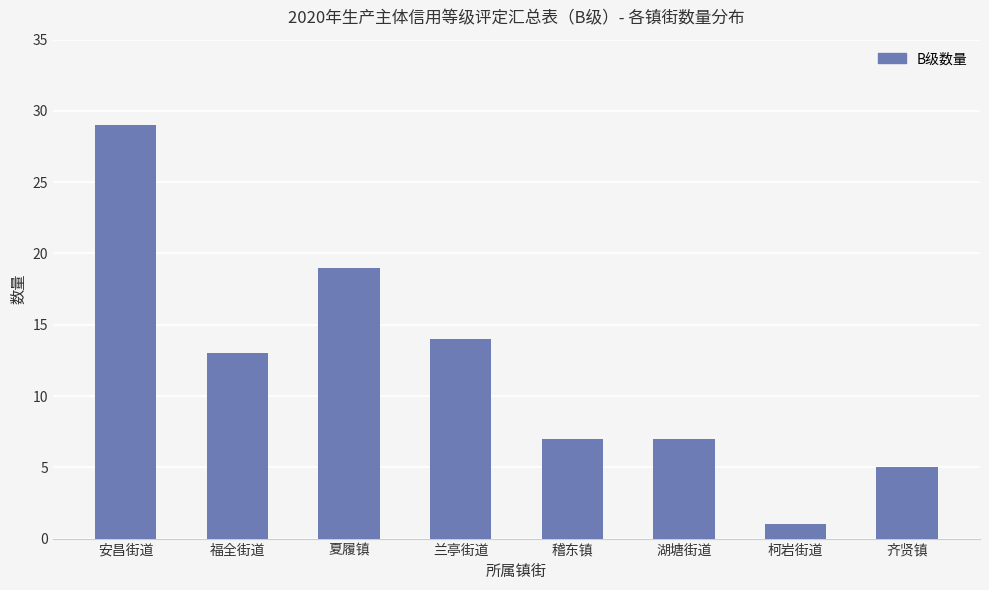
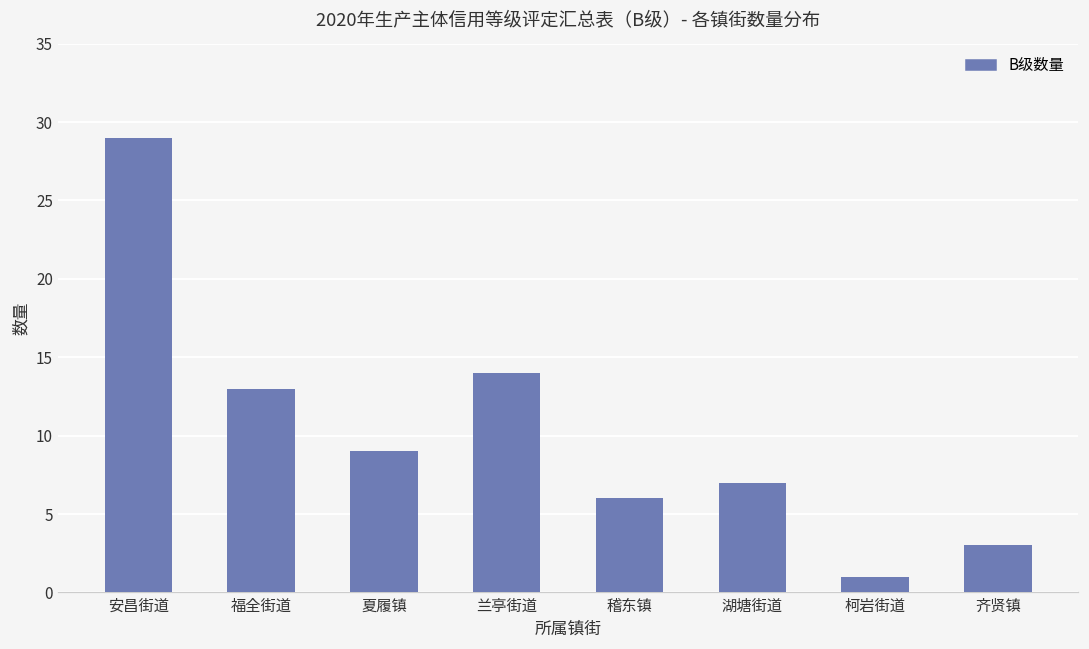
夏履镇: 19 -> 9
稽东镇: 7 -> 6
齐贤镇: 5 -> 3
